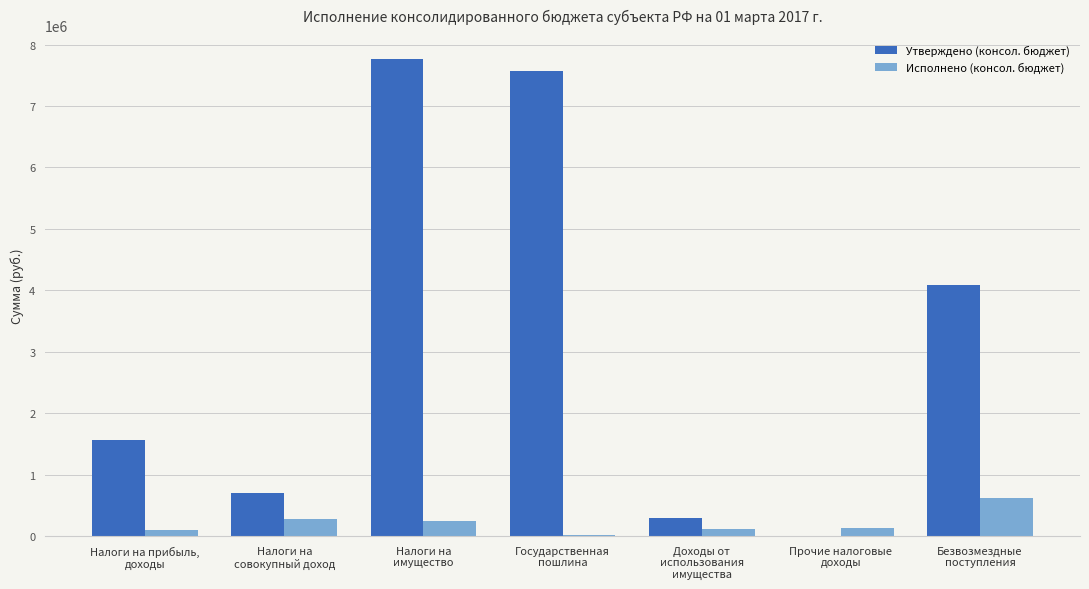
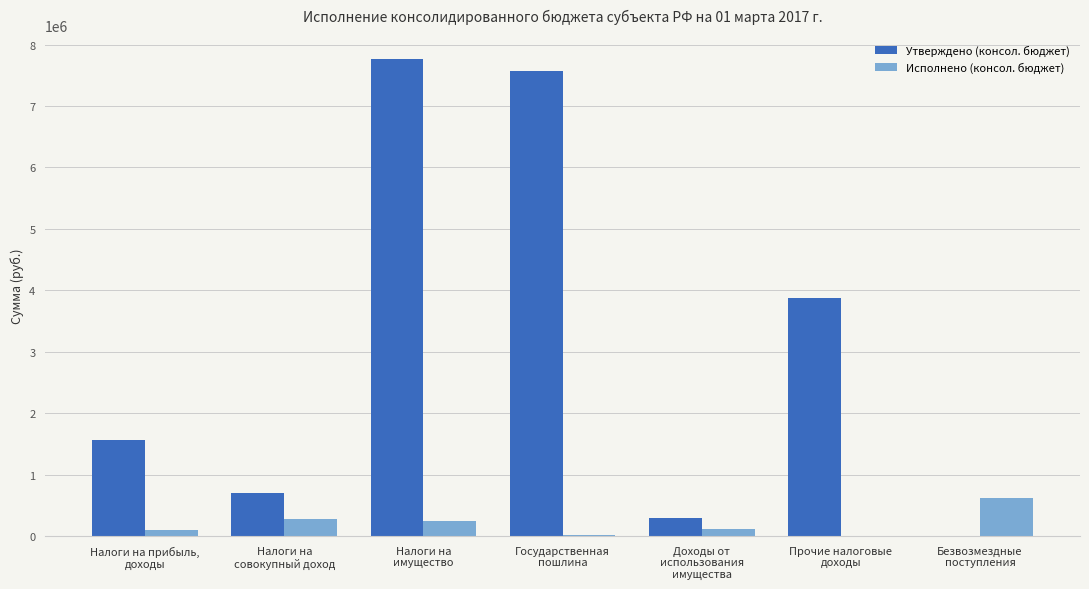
Утверждено (консол. бюджет), Прочие налоговые доходы: 0 -> 3900000
Исполнено (консол. бюджет), Прочие налоговые доходы: 100000 -> 0
Утверждено (консол. бюджет), Безвозмездные поступления: 4100000 -> 0
